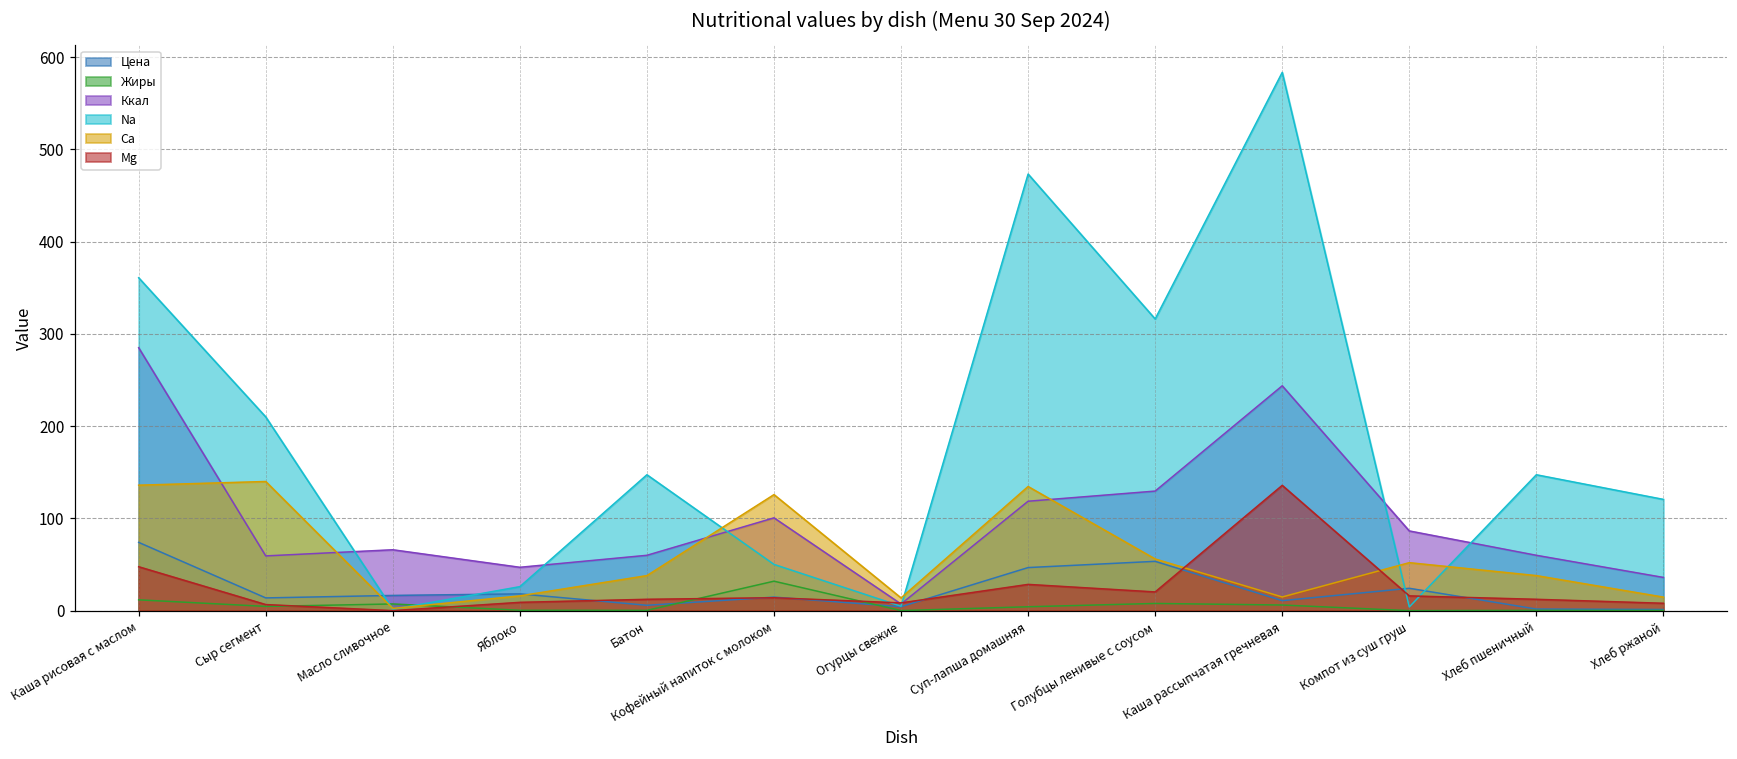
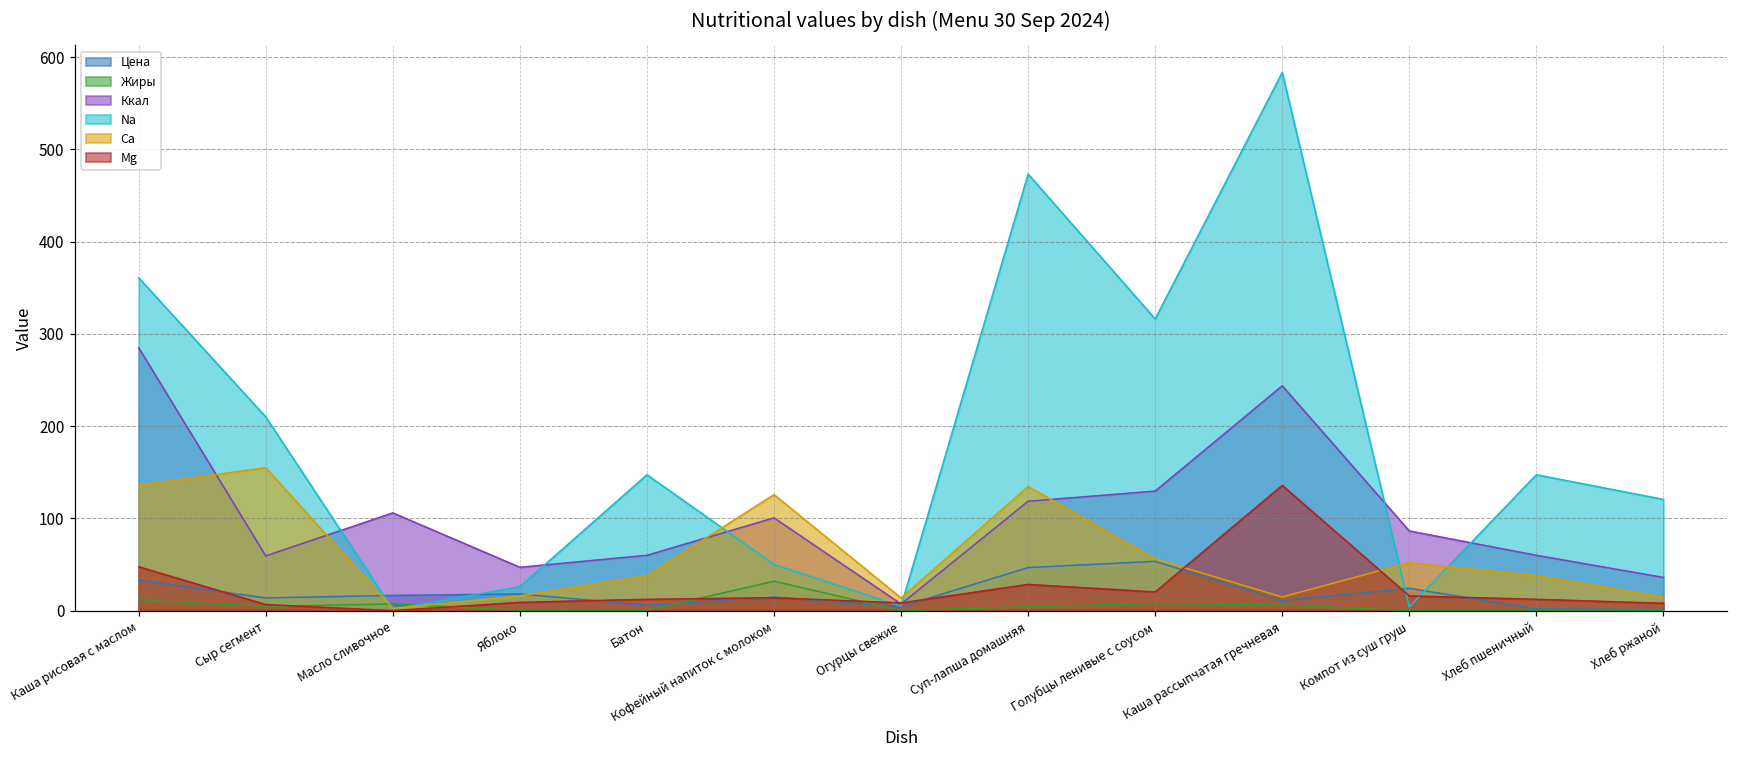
Цена, Каша рисовая с маслом: 70 -> 30
Ca, Сыр сегмент: 140 -> 160
Ккал, Масло сливочное: 70 -> 110
